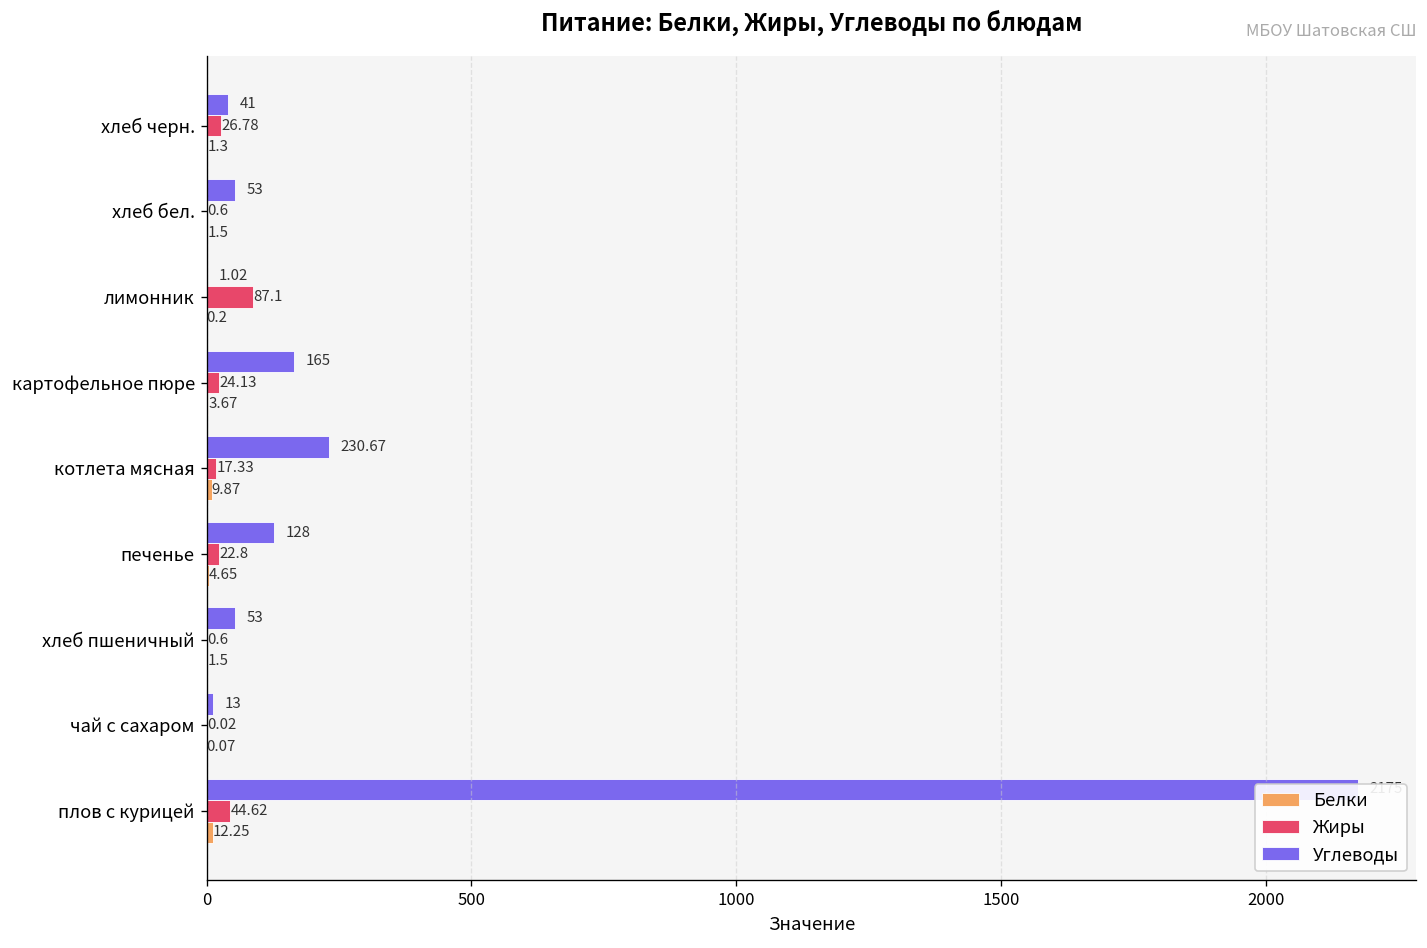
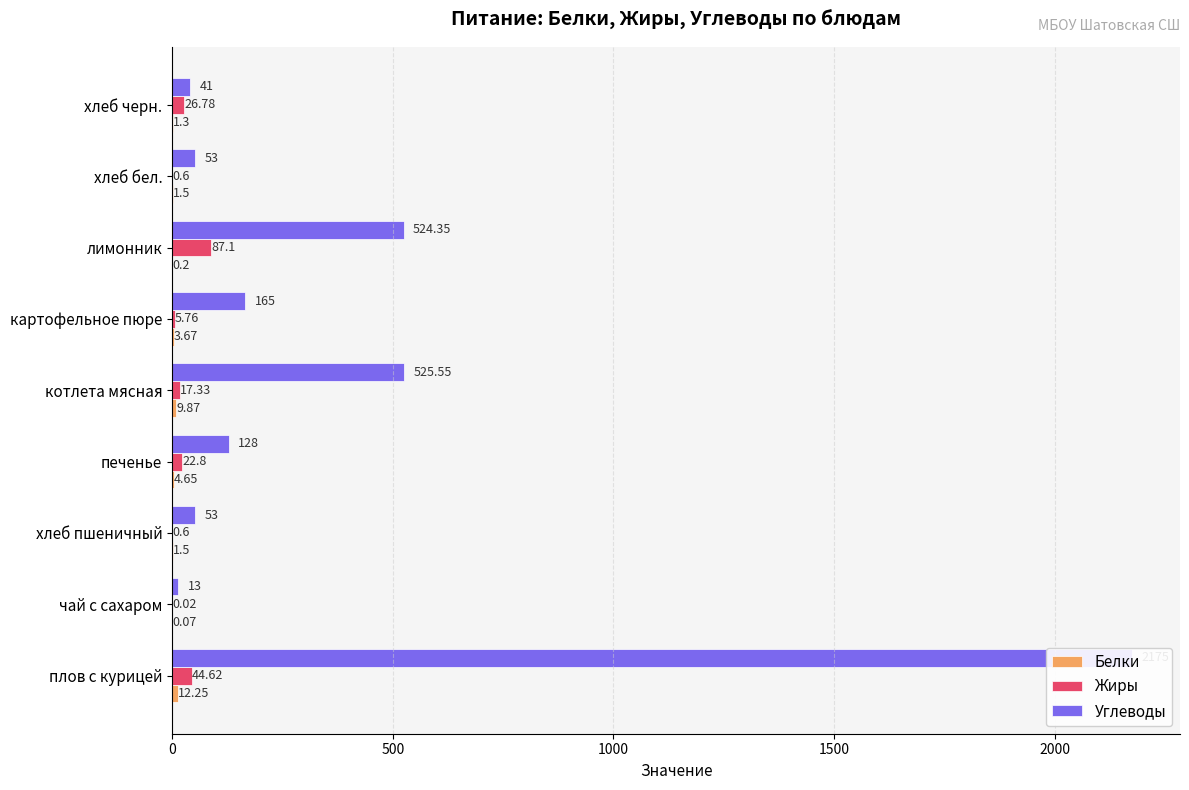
Углеводы, лимонник: 1.02 -> 524.35
Жиры, картофельное пюре: 24.13 -> 5.76
Углеводы, котлета мясная: 230.67 -> 525.55
